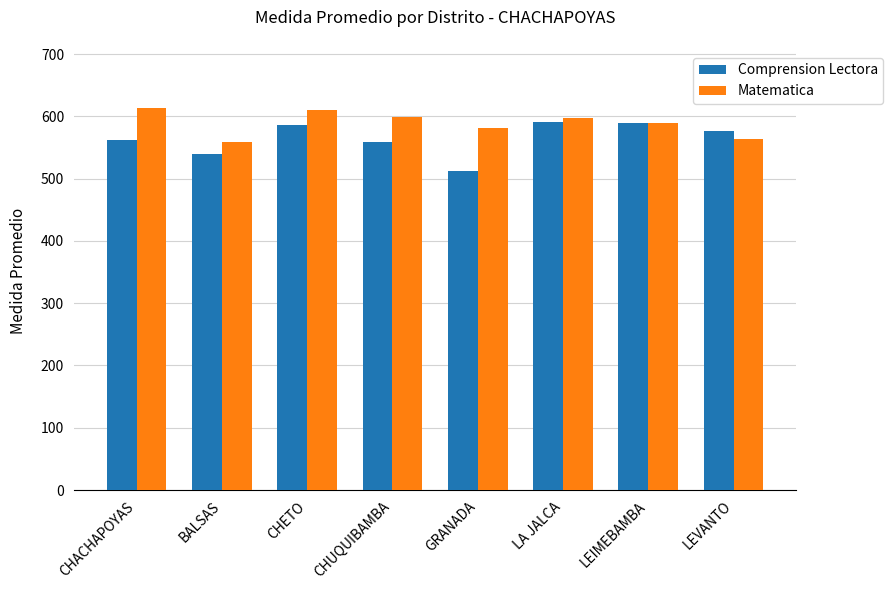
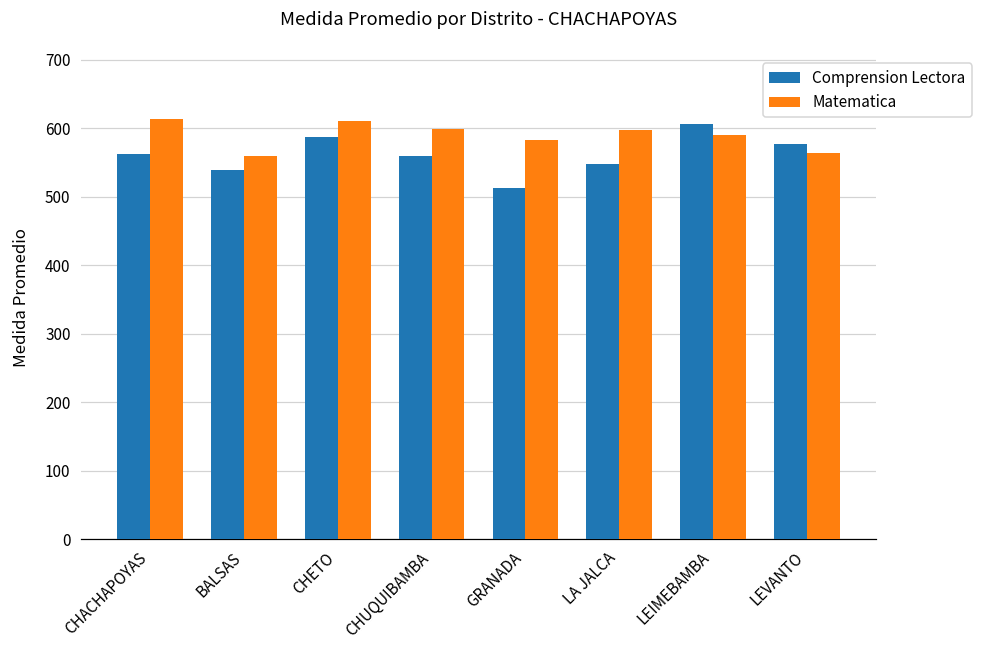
Comprension Lectora, LA JALCA: 590 -> 550
Comprension Lectora, LEIMEBAMBA: 590 -> 610
